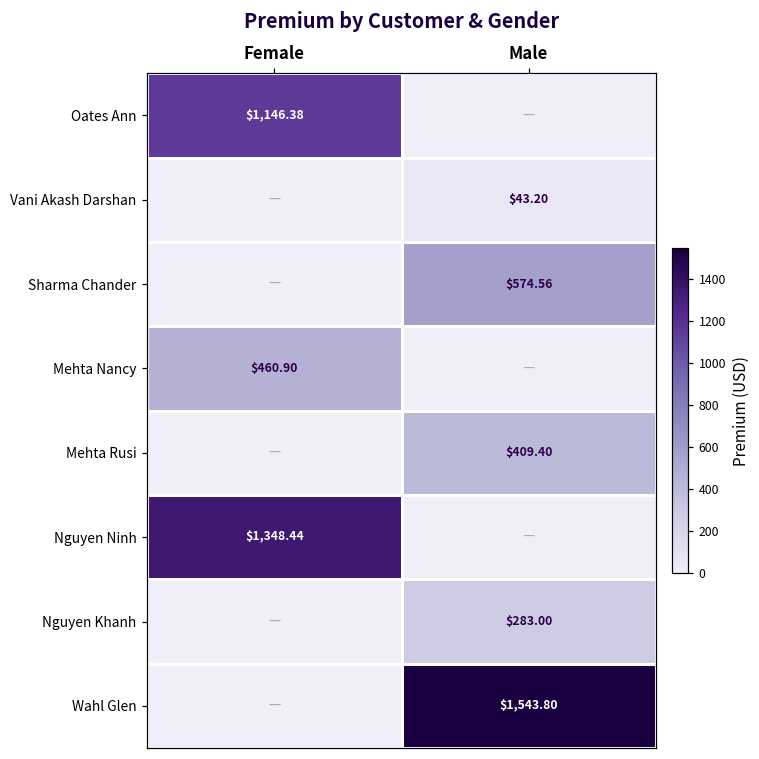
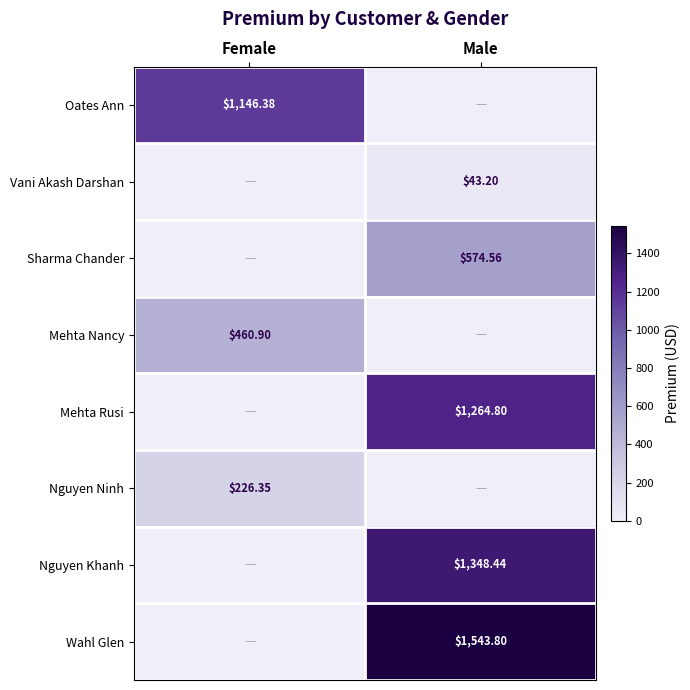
Mehta Rusi, Male: $409.40 -> $1,264.80
Nguyen Ninh, Female: $1,348.44 -> $226.35
Nguyen Khanh, Male: $283.00 -> $1,348.44
